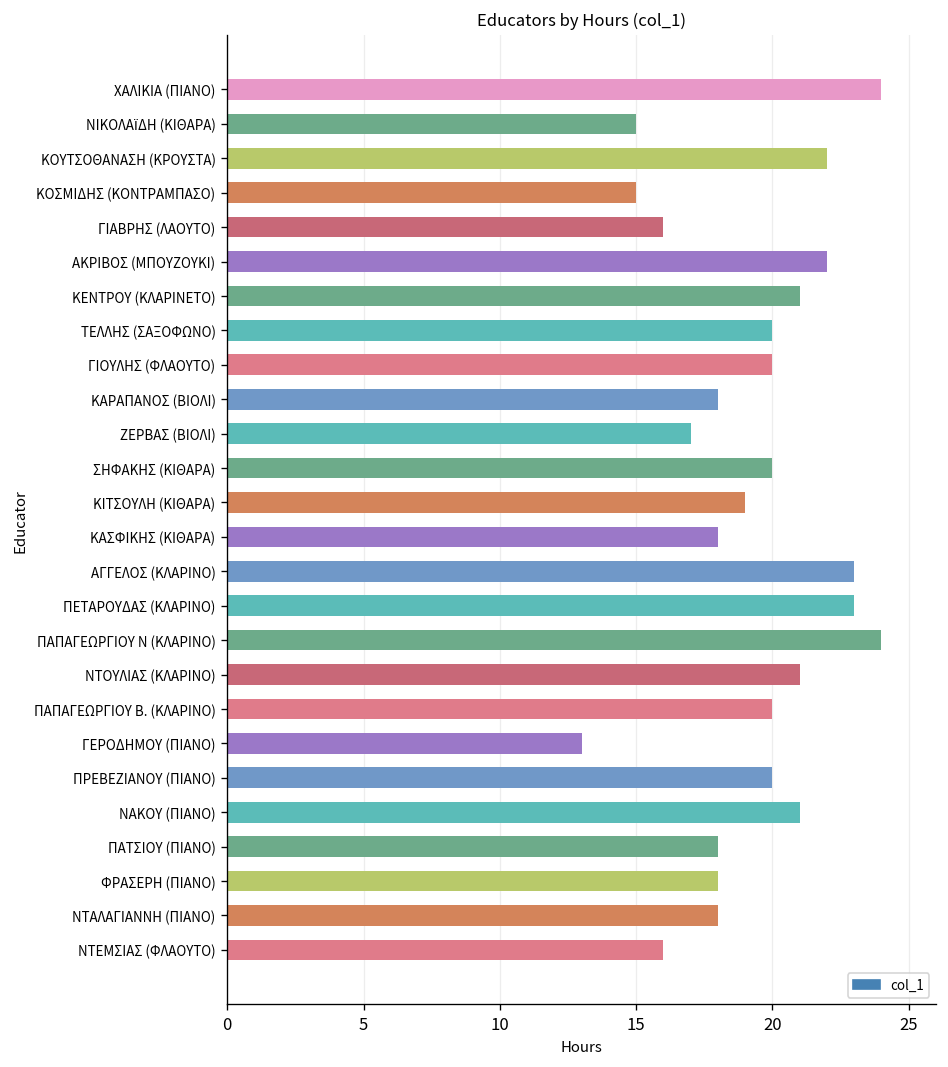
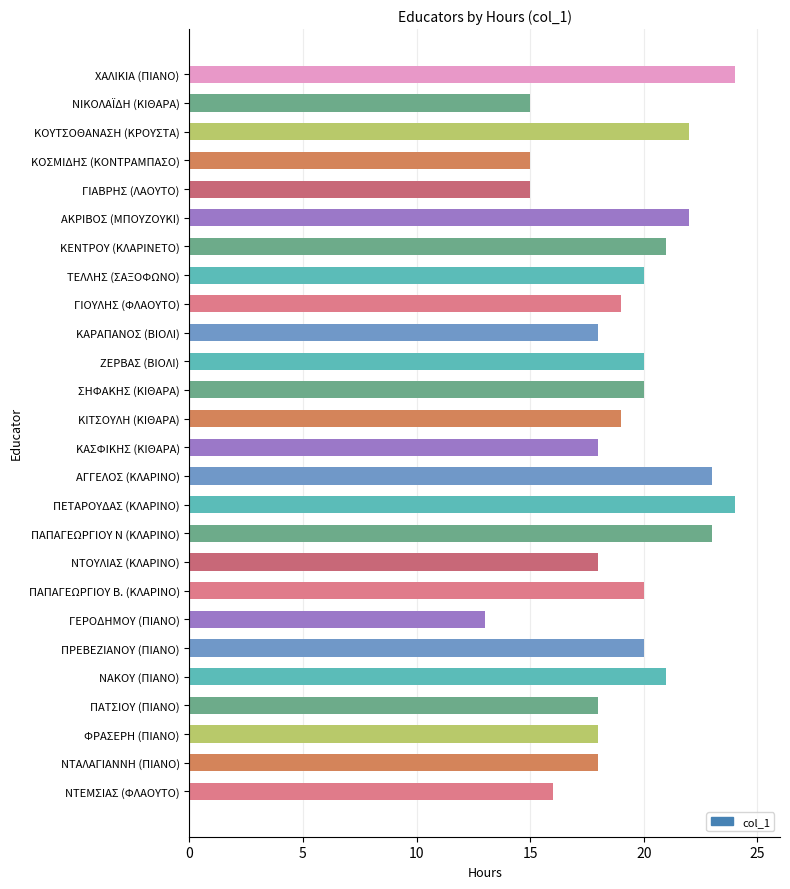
ΓΙΑΒΡΗΣ (ΛΑΟΥΤΟ): 16 -> 15
ΓΙΟΥΛΗΣ (ΦΛΑΟΥΤΟ): 20 -> 19
ΖΕΡΒΑΣ (ΒΙΟΛΙ): 17 -> 20
ΠΕΤΑΡΟΥΔΑΣ (ΚΛΑΡΙΝΟ): 23 -> 24
ΠΑΠΑΓΕΩΡΓΙΟΥ Ν (ΚΛΑΡΙΝΟ): 24 -> 23
ΝΤΟΥΛΙΑΣ (ΚΛΑΡΙΝΟ): 21 -> 18
